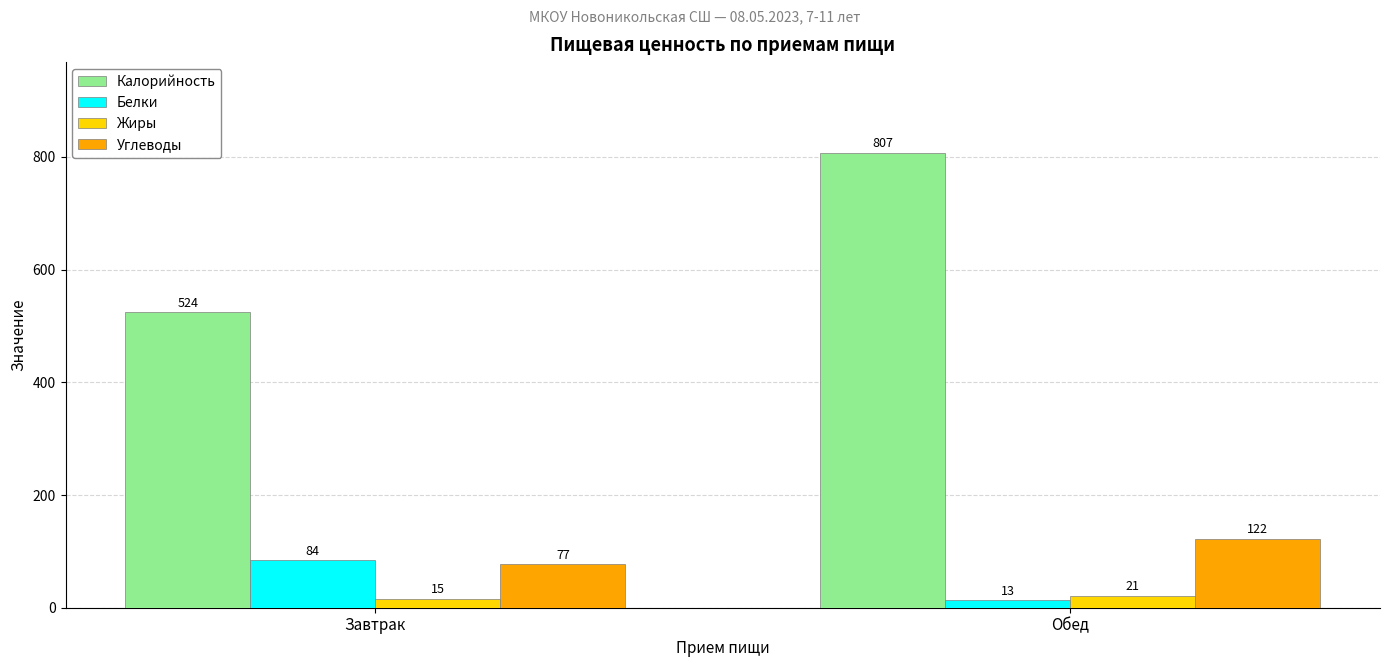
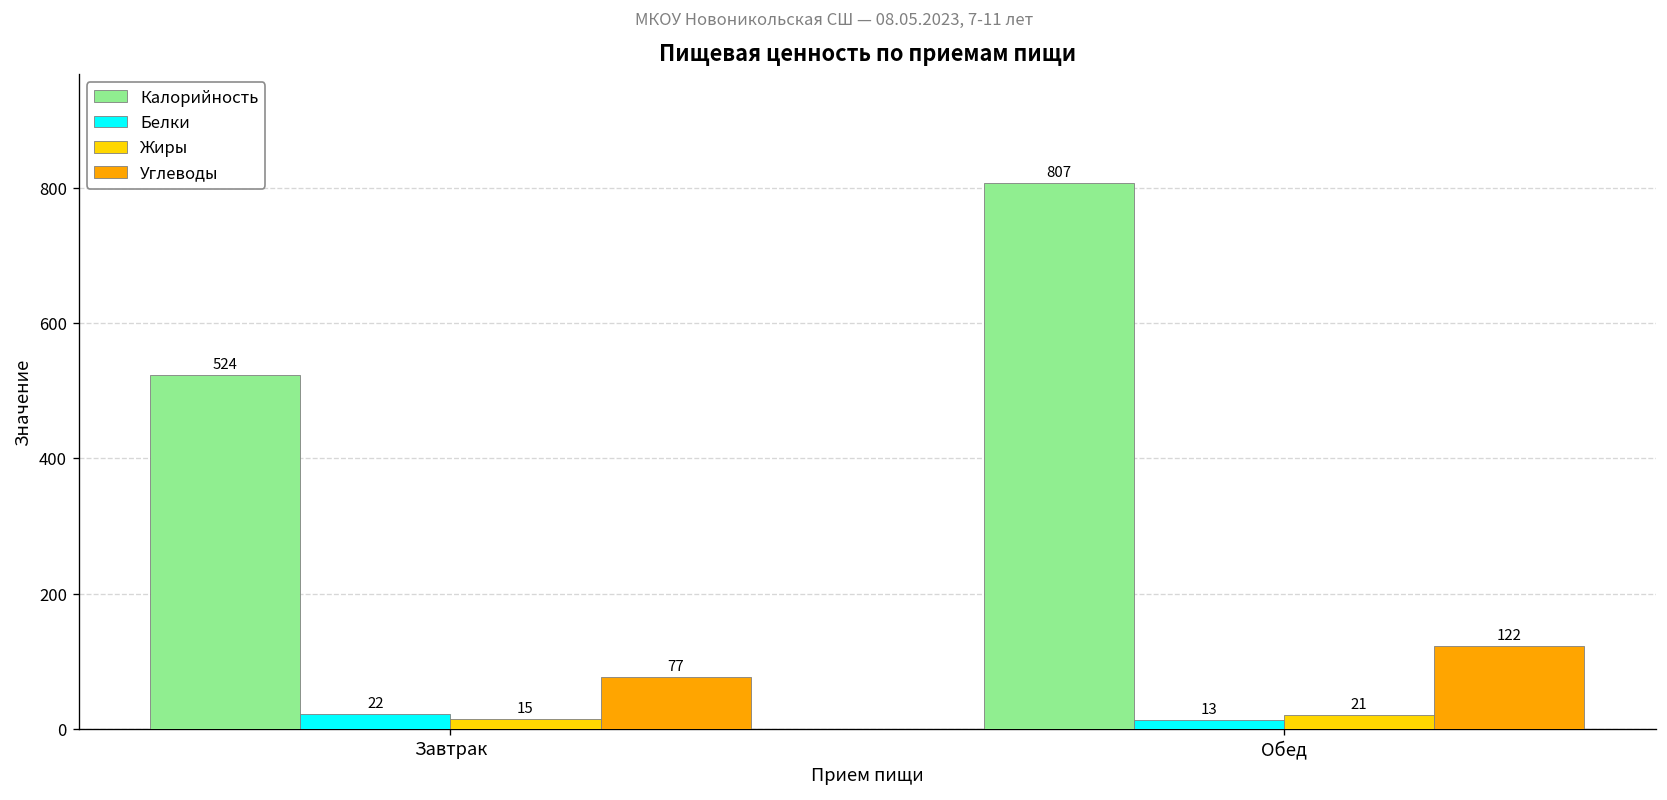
Белки, Завтрак: 84 -> 22
